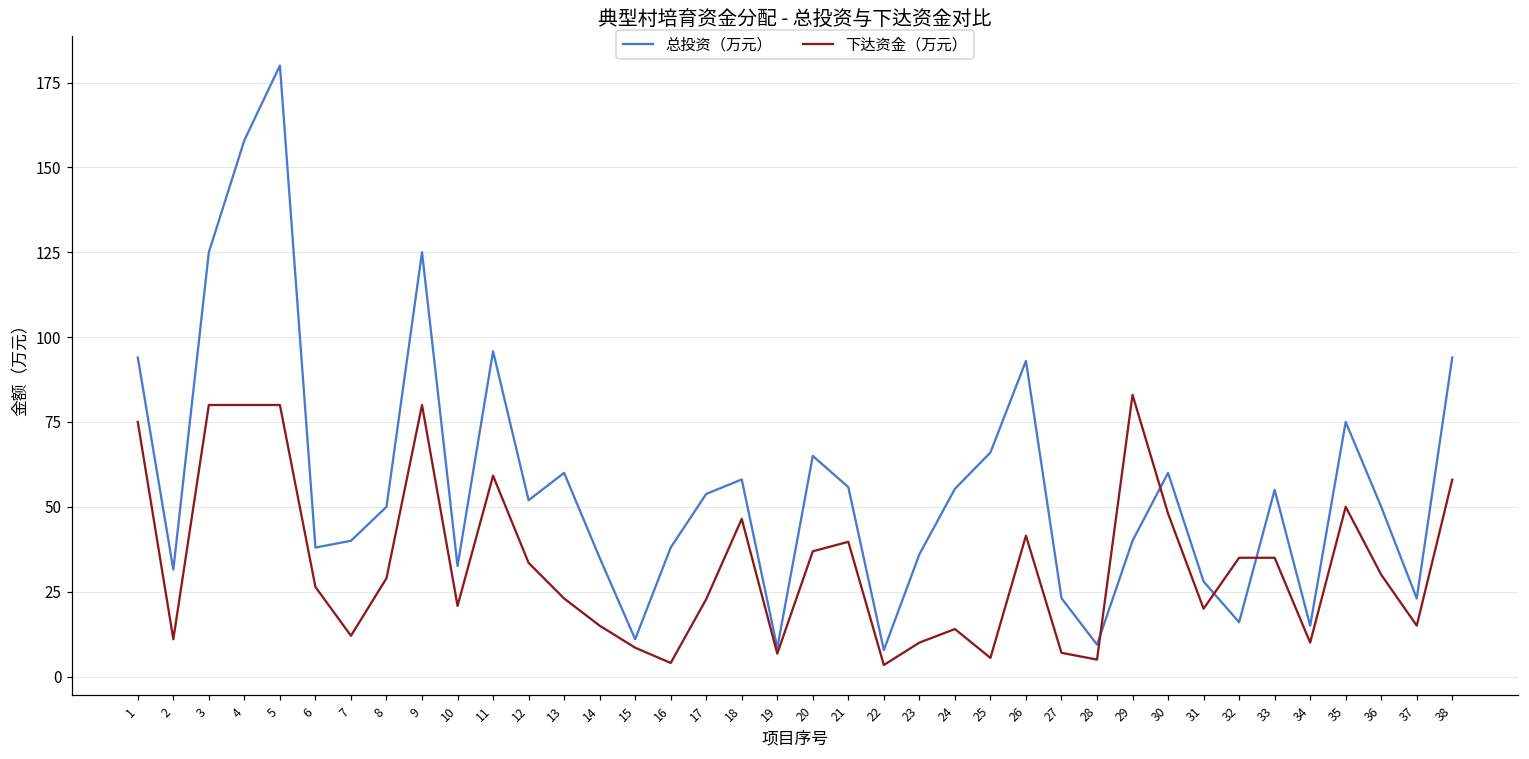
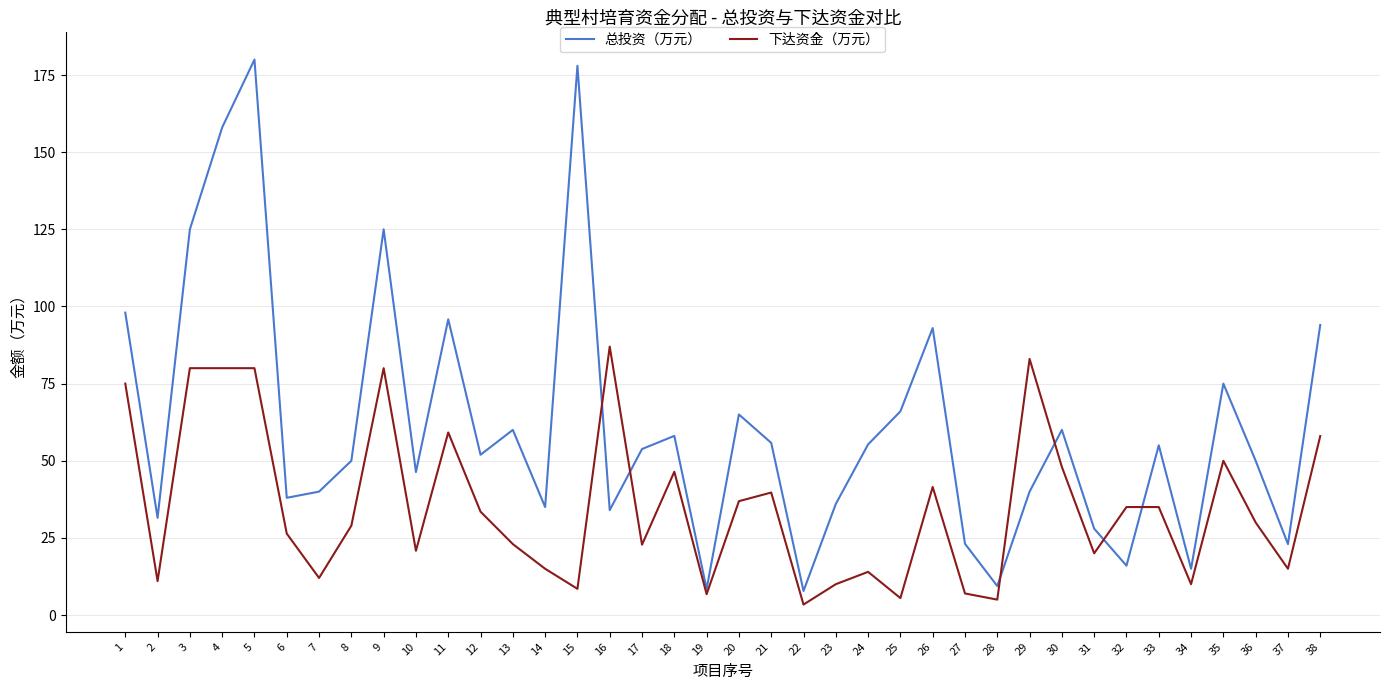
总投资（万元）, 1: 94 -> 98
总投资（万元）, 10: 33 -> 46
总投资（万元）, 15: 11 -> 178
总投资（万元）, 16: 38 -> 34
下达资金（万元）, 16: 4 -> 87
